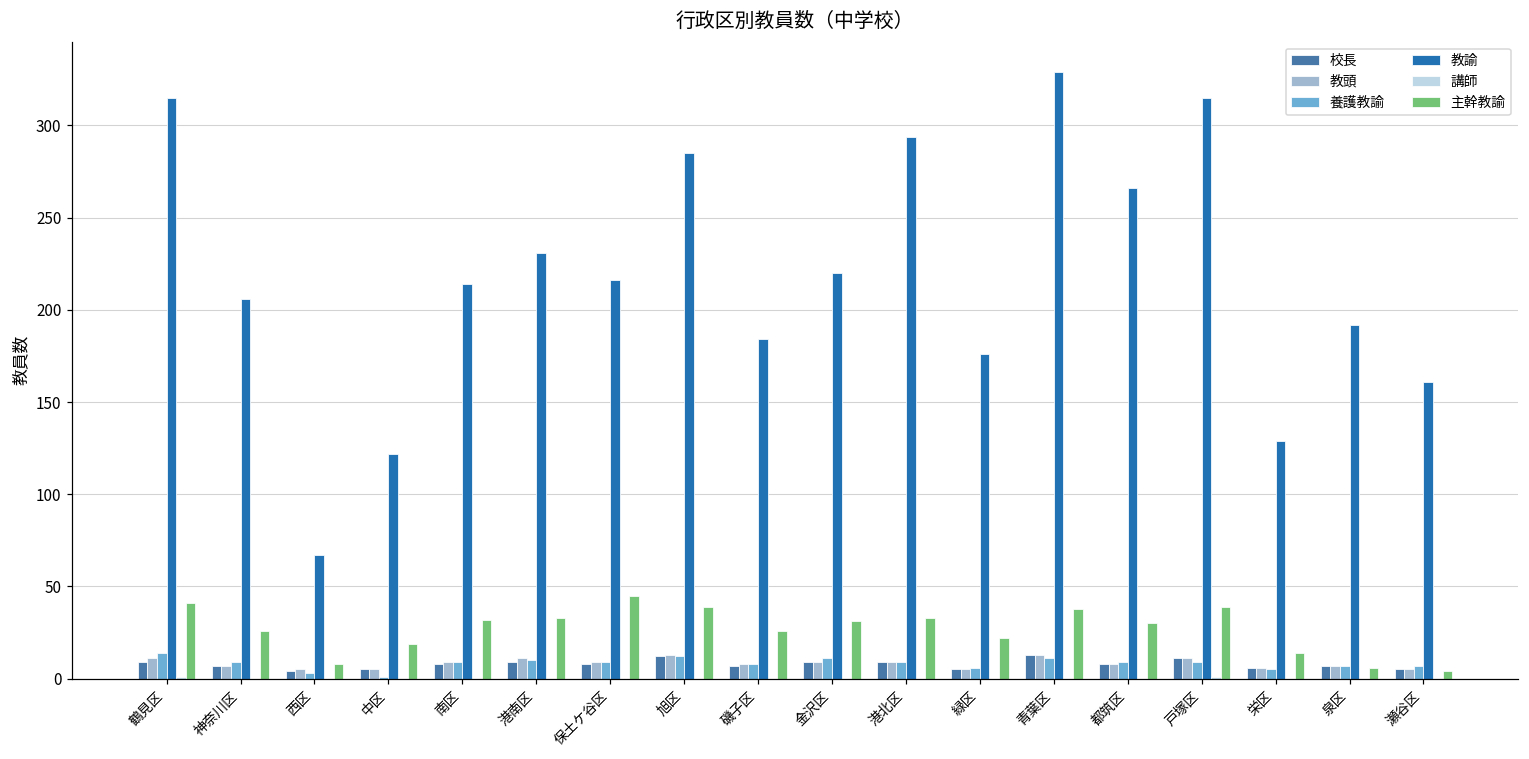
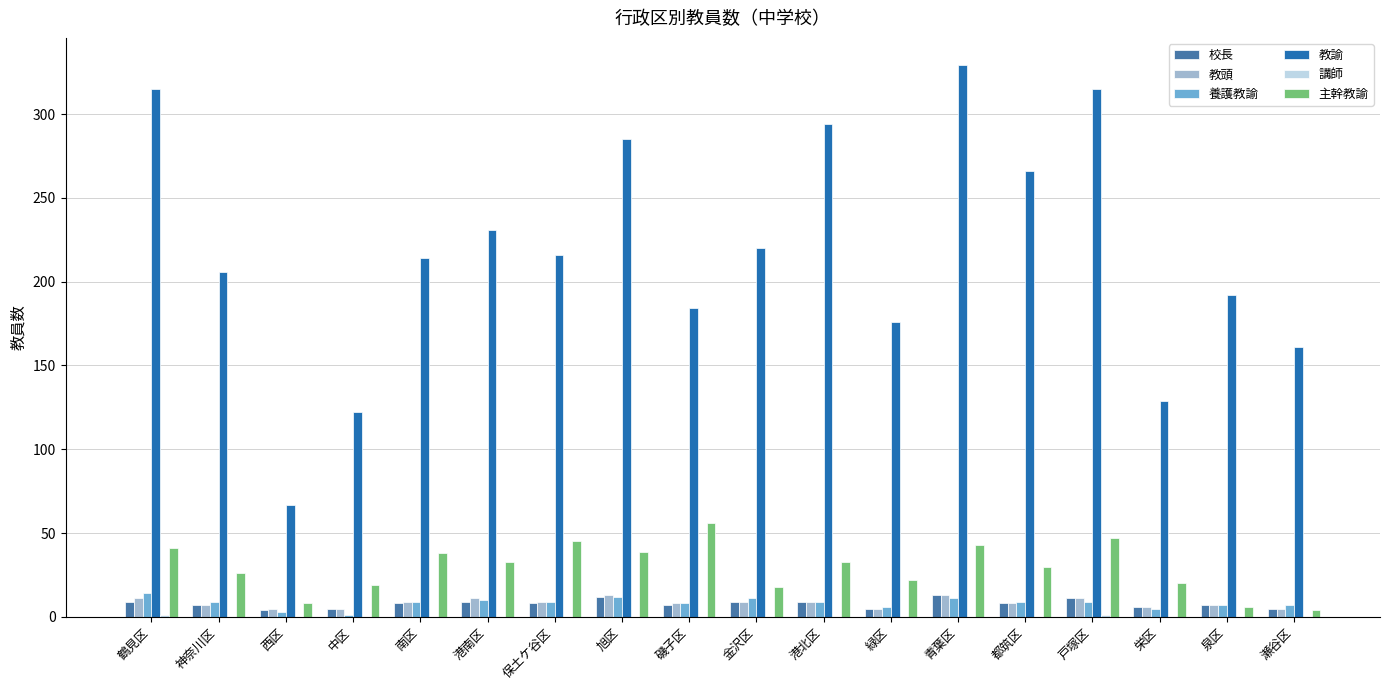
主幹教諭, 南区: 32 -> 38
主幹教諭, 磯子区: 26 -> 56
主幹教諭, 金沢区: 31 -> 18
主幹教諭, 青葉区: 38 -> 43
主幹教諭, 戸塚区: 39 -> 47
主幹教諭, 栄区: 14 -> 20
